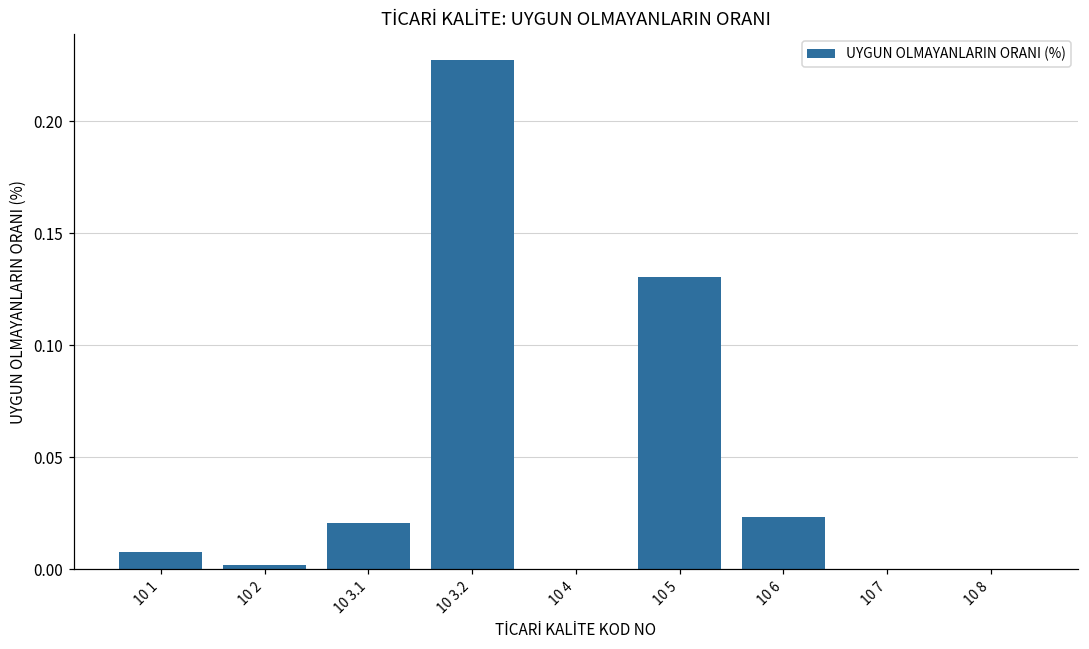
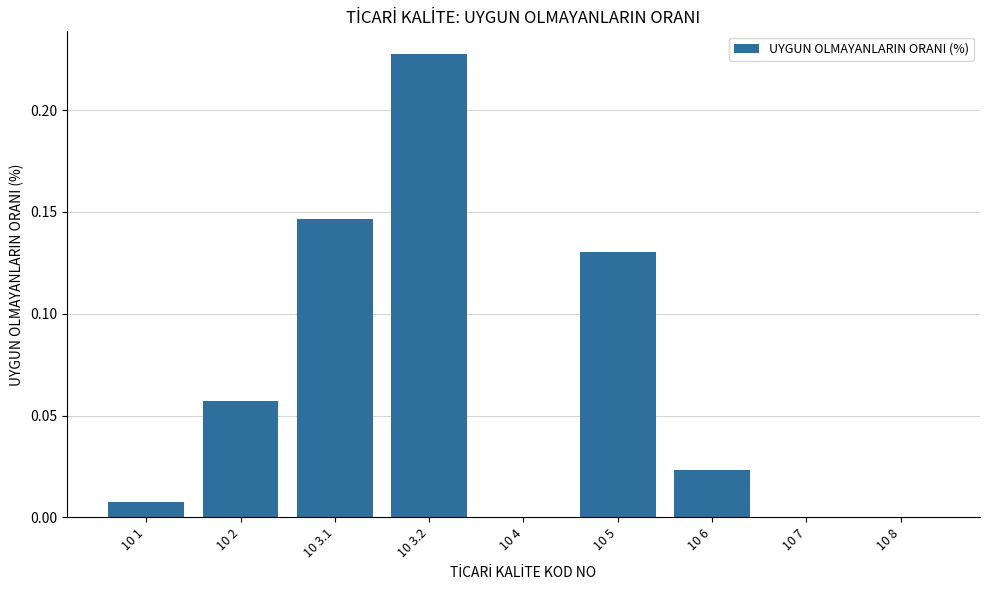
10 2: 0.002 -> 0.057
10 3.1: 0.021 -> 0.146
